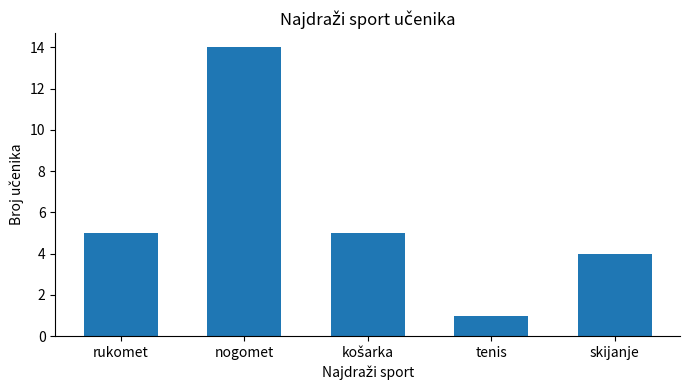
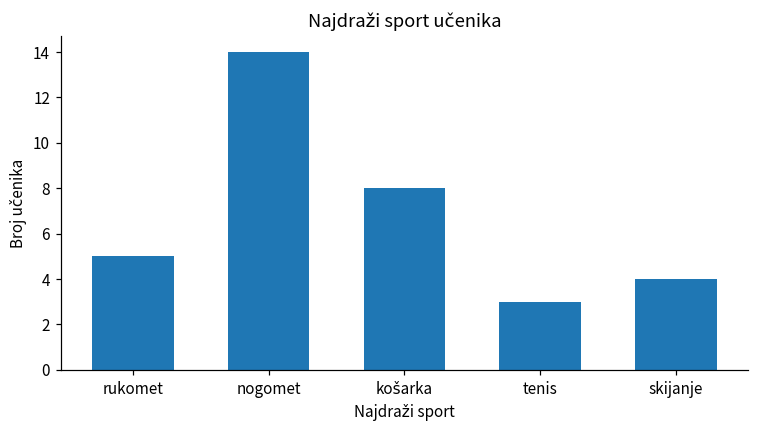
košarka: 5 -> 8
tenis: 1 -> 3
